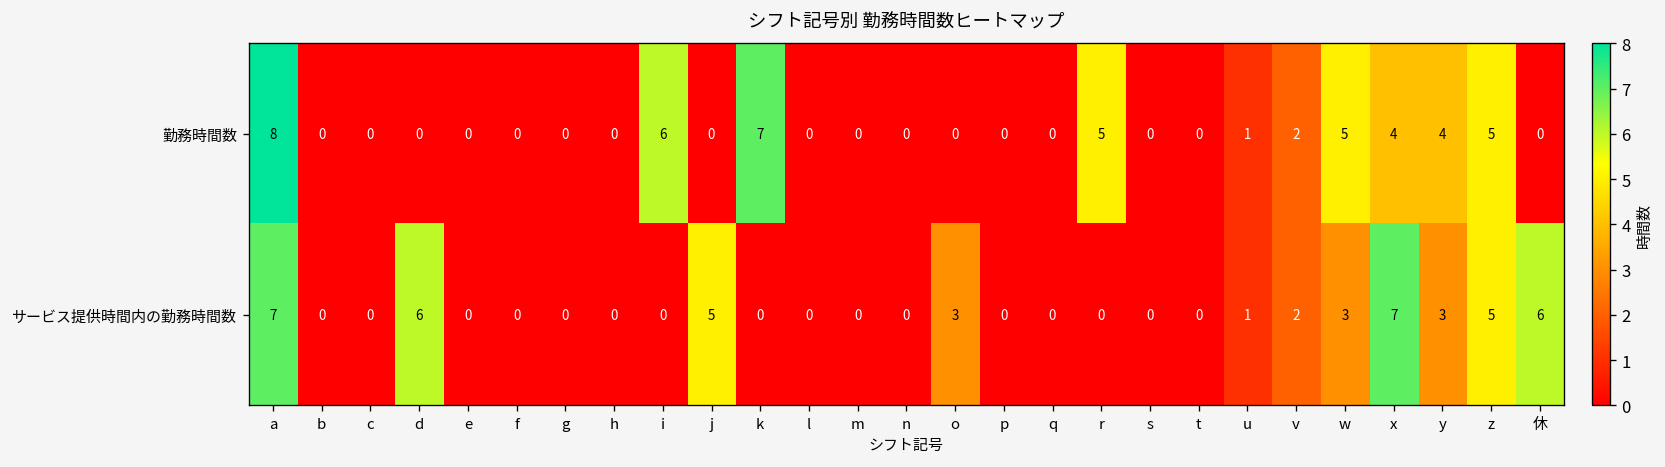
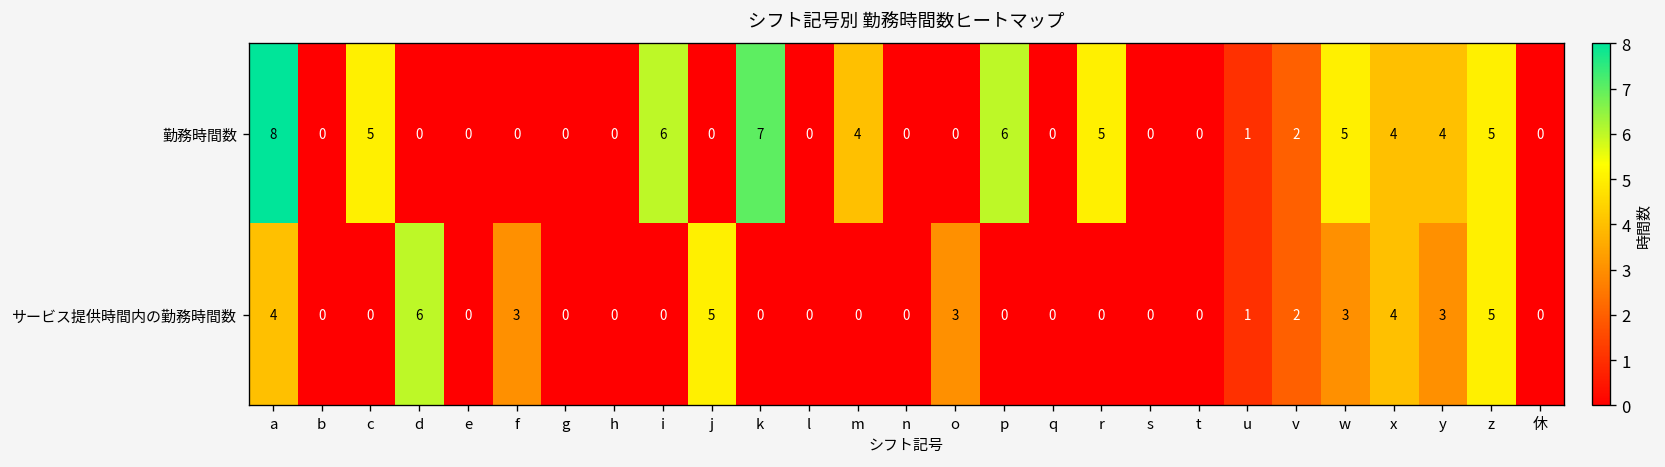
勤務時間数, c: 0 -> 5
勤務時間数, m: 0 -> 4
勤務時間数, p: 0 -> 6
サービス提供時間内の勤務時間数, a: 7 -> 4
サービス提供時間内の勤務時間数, f: 0 -> 3
サービス提供時間内の勤務時間数, x: 7 -> 4
サービス提供時間内の勤務時間数, 休: 6 -> 0
